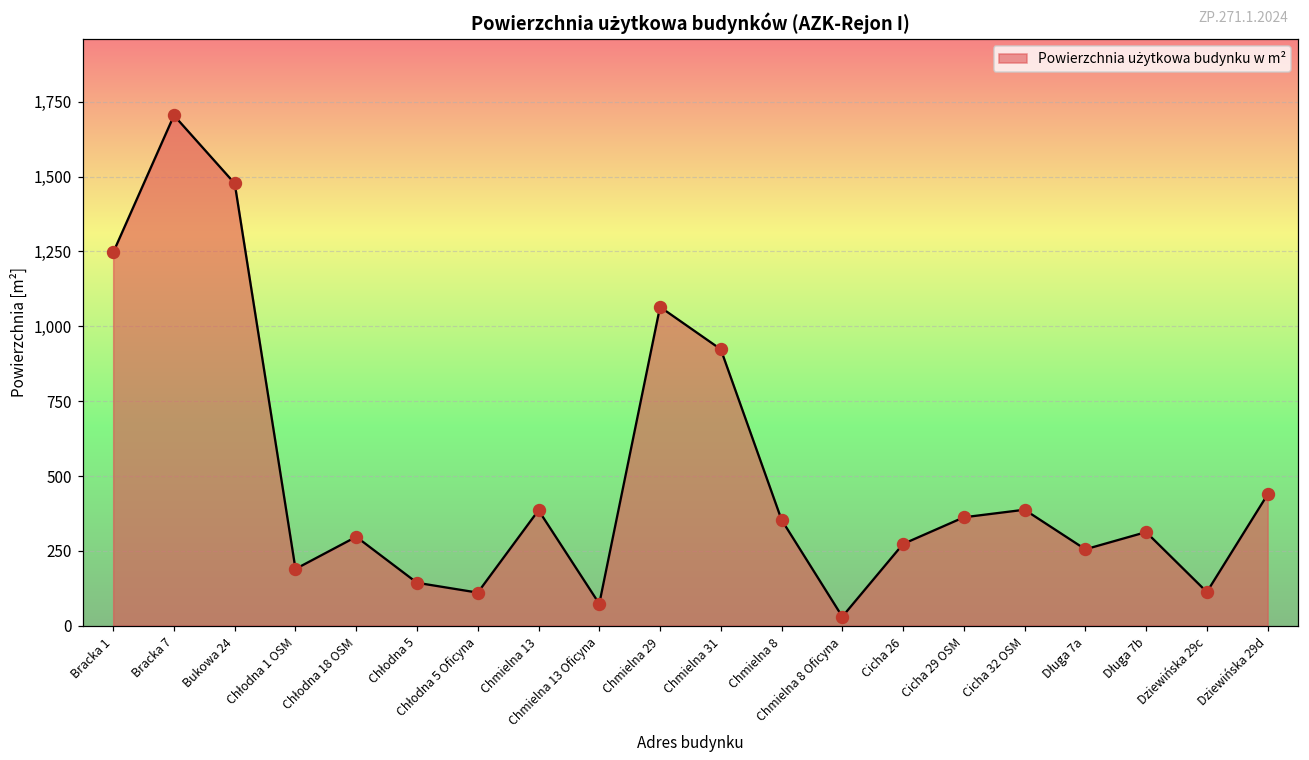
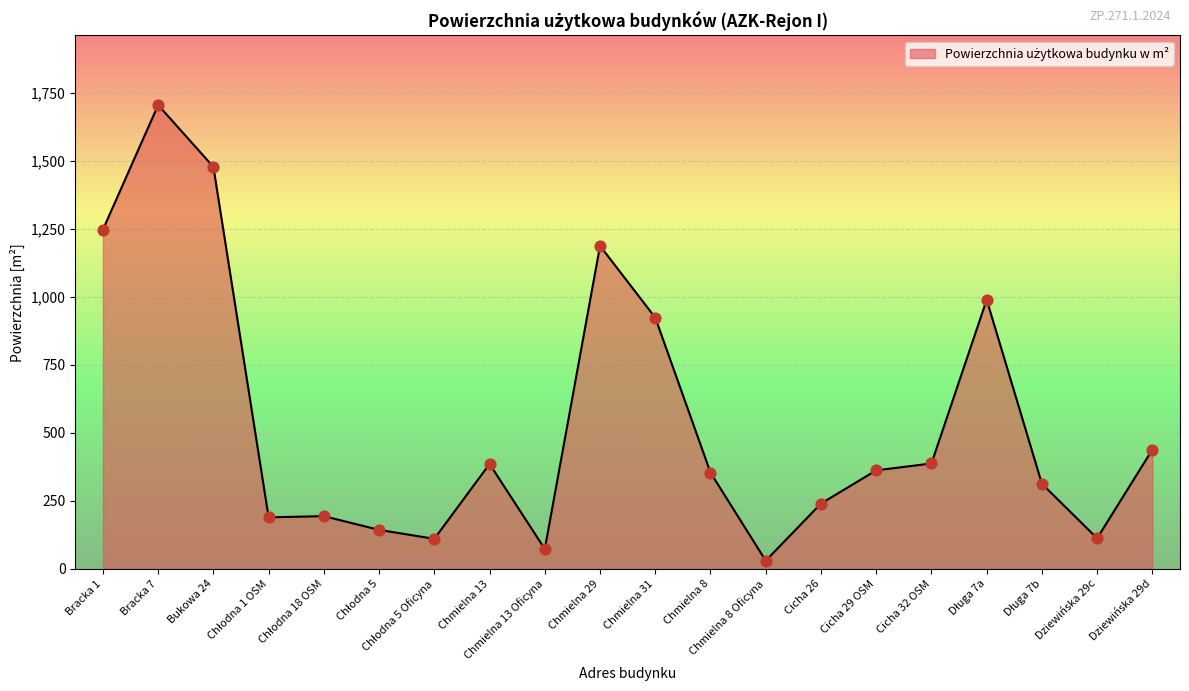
Chłodna 18 OSM: 300 -> 190
Chmielna 29: 1,060 -> 1,190
Cicha 26: 270 -> 240
Długa 7a: 260 -> 990
